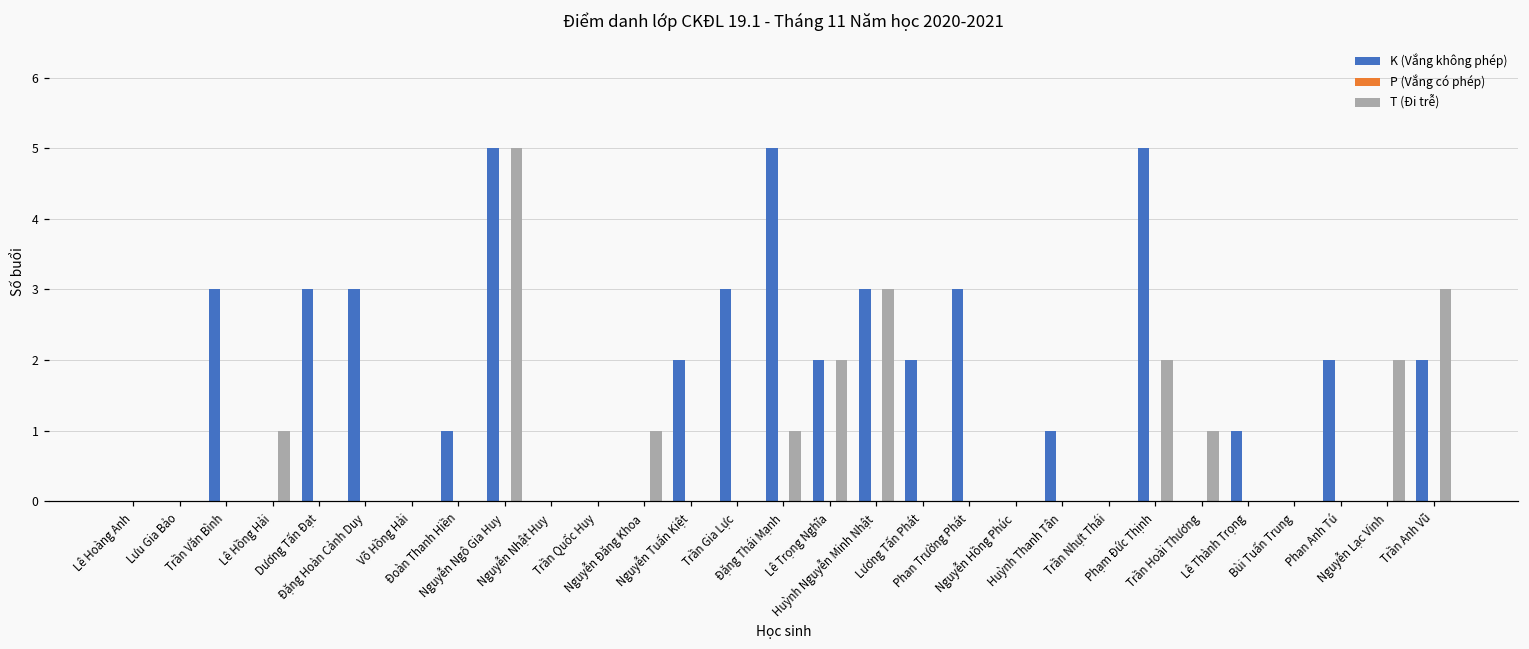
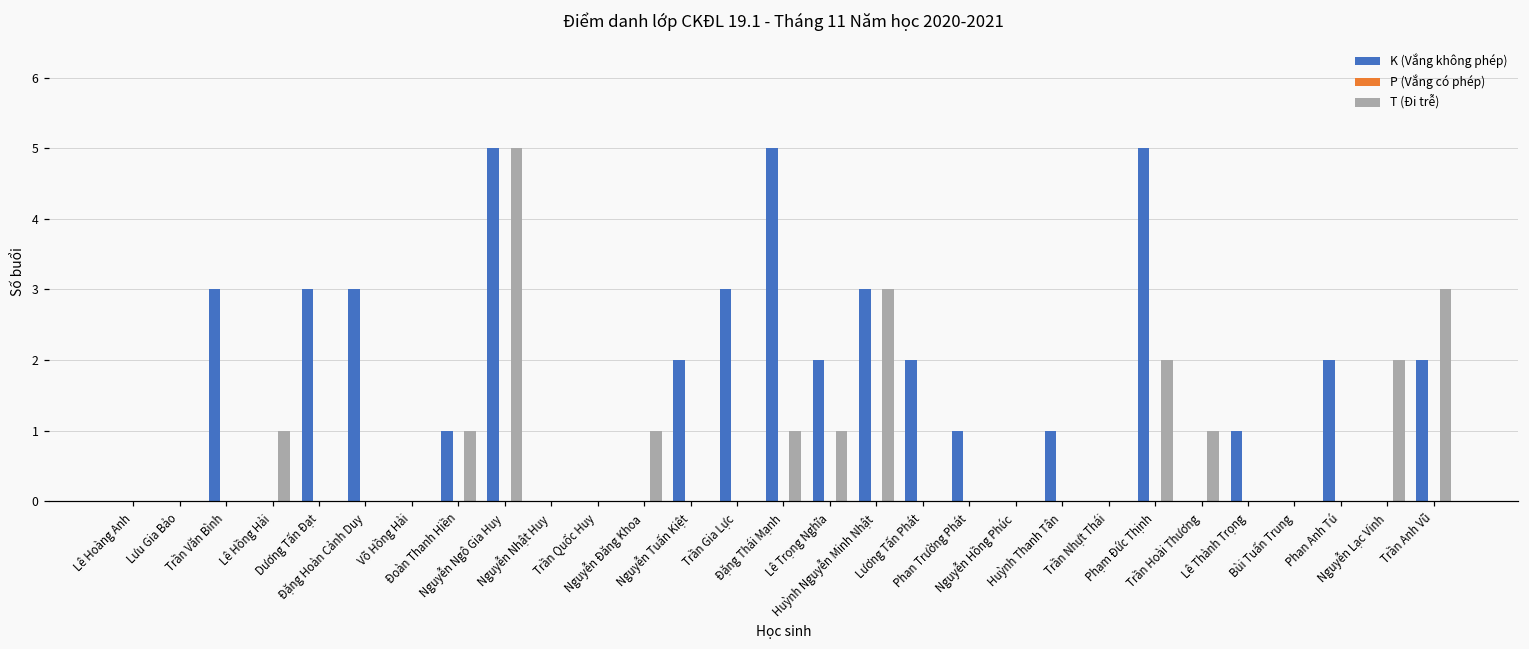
T (Đi trễ), Đoàn Thanh Hiền: 0 -> 1
T (Đi trễ), Lê Trọng Nghĩa: 2 -> 1
K (Vắng không phép), Phan Trường Phát: 3 -> 1
